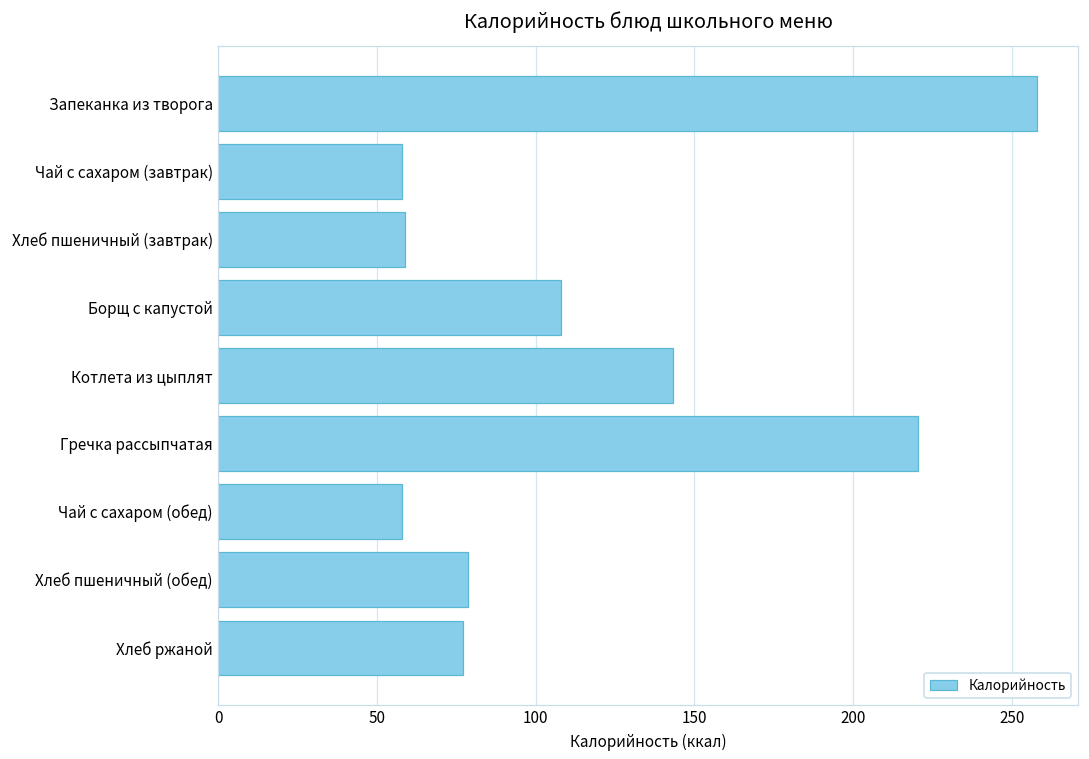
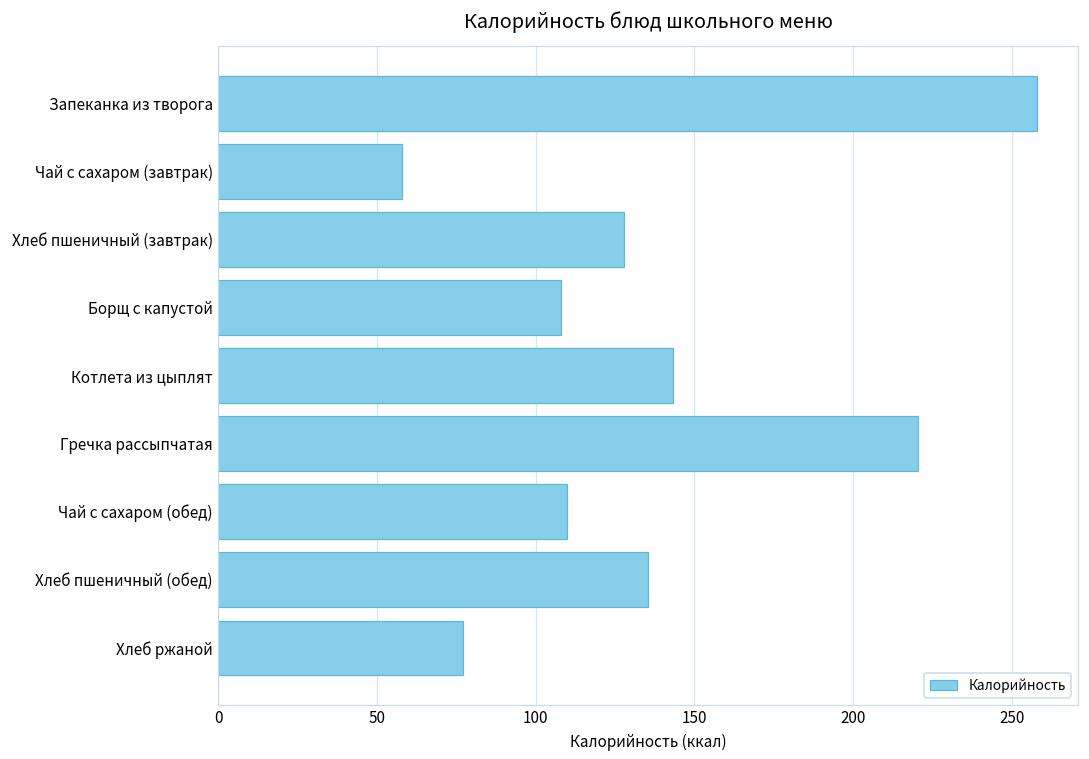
Хлеб пшеничный (завтрак): 59 -> 128
Чай с сахаром (обед): 58 -> 110
Хлеб пшеничный (обед): 79 -> 135
